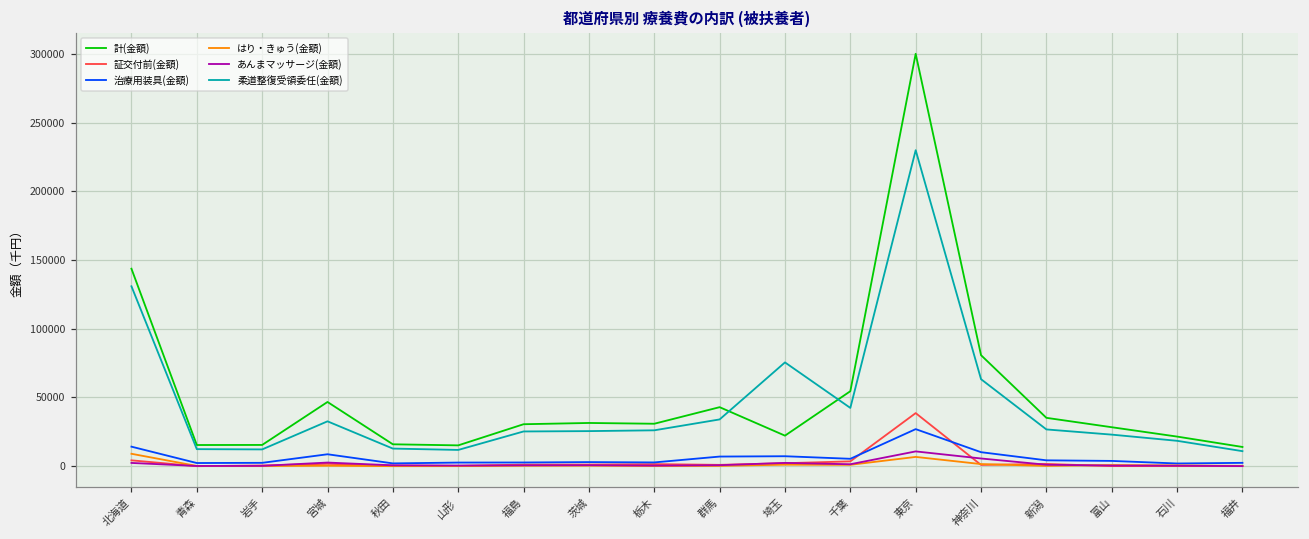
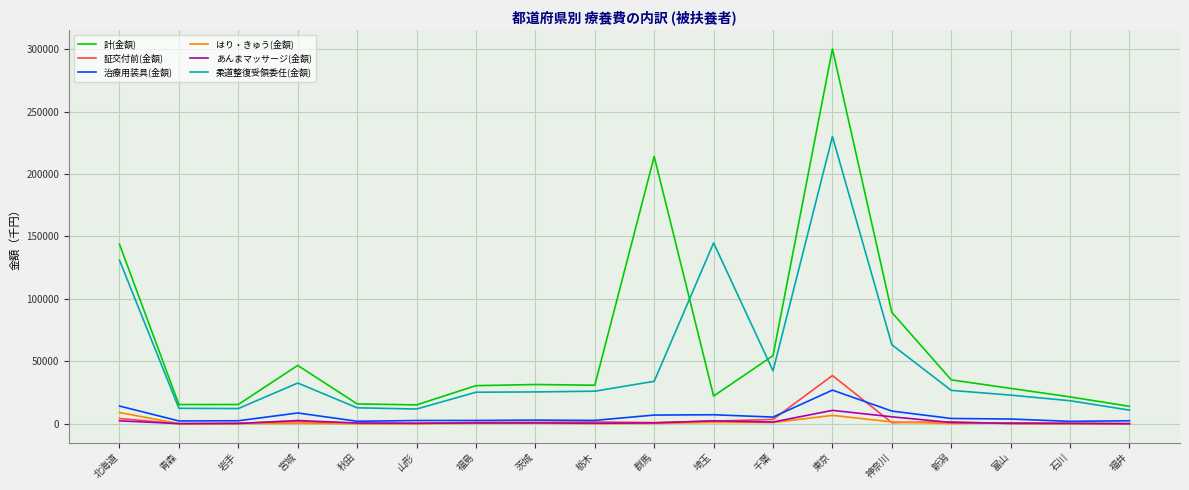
計(金額), 群馬: 43000 -> 214000
柔道整復受領委任(金額), 埼玉: 76000 -> 145000
計(金額), 神奈川: 81000 -> 89000
